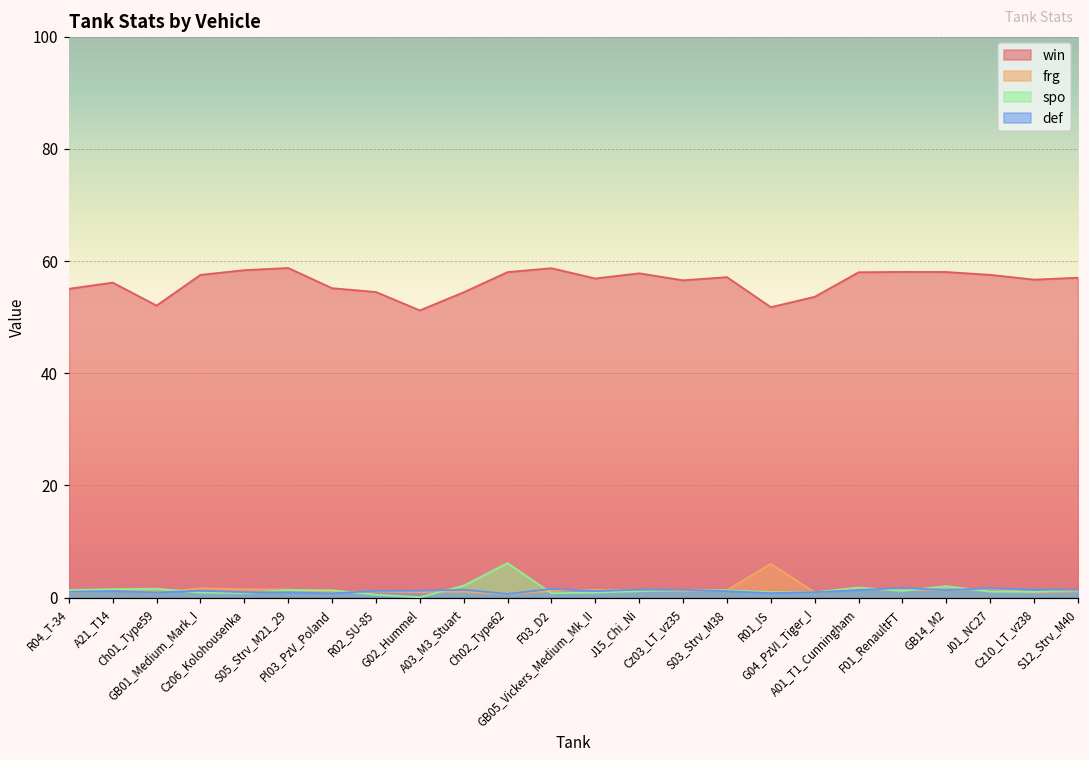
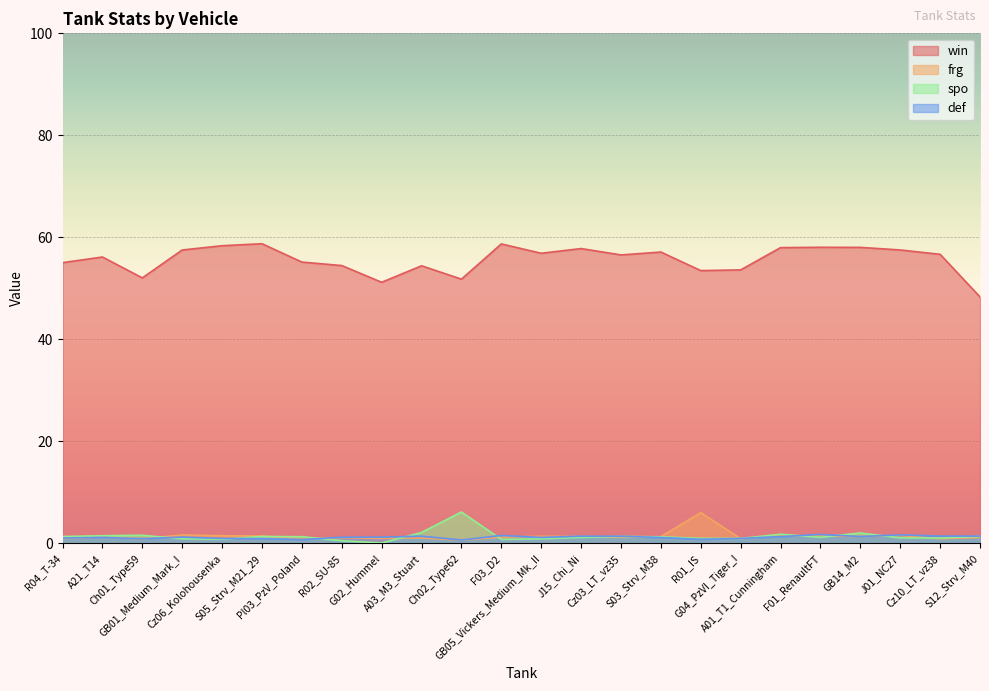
win, Ch02_Type62: 58 -> 52
win, R01_IS: 52 -> 53
win, S12_Strv_M40: 57 -> 48
